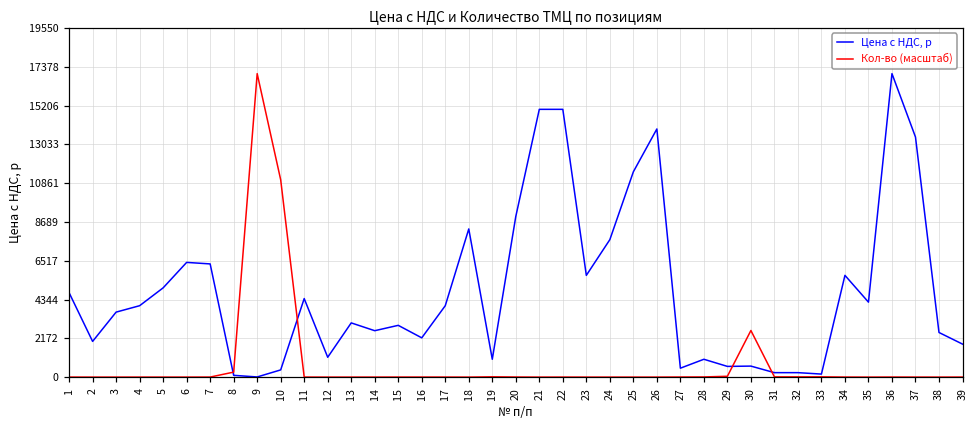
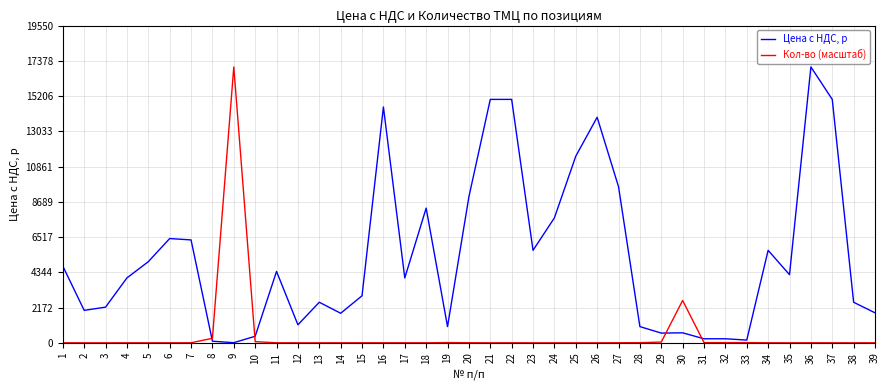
Цена с НДС, р, 3: 3600 -> 2200
Кол-во (масштаб), 10: 11100 -> 100
Цена с НДС, р, 13: 3000 -> 2500
Цена с НДС, р, 14: 2600 -> 1800
Цена с НДС, р, 16: 2200 -> 14500
Цена с НДС, р, 27: 500 -> 9600
Цена с НДС, р, 37: 13500 -> 15000
